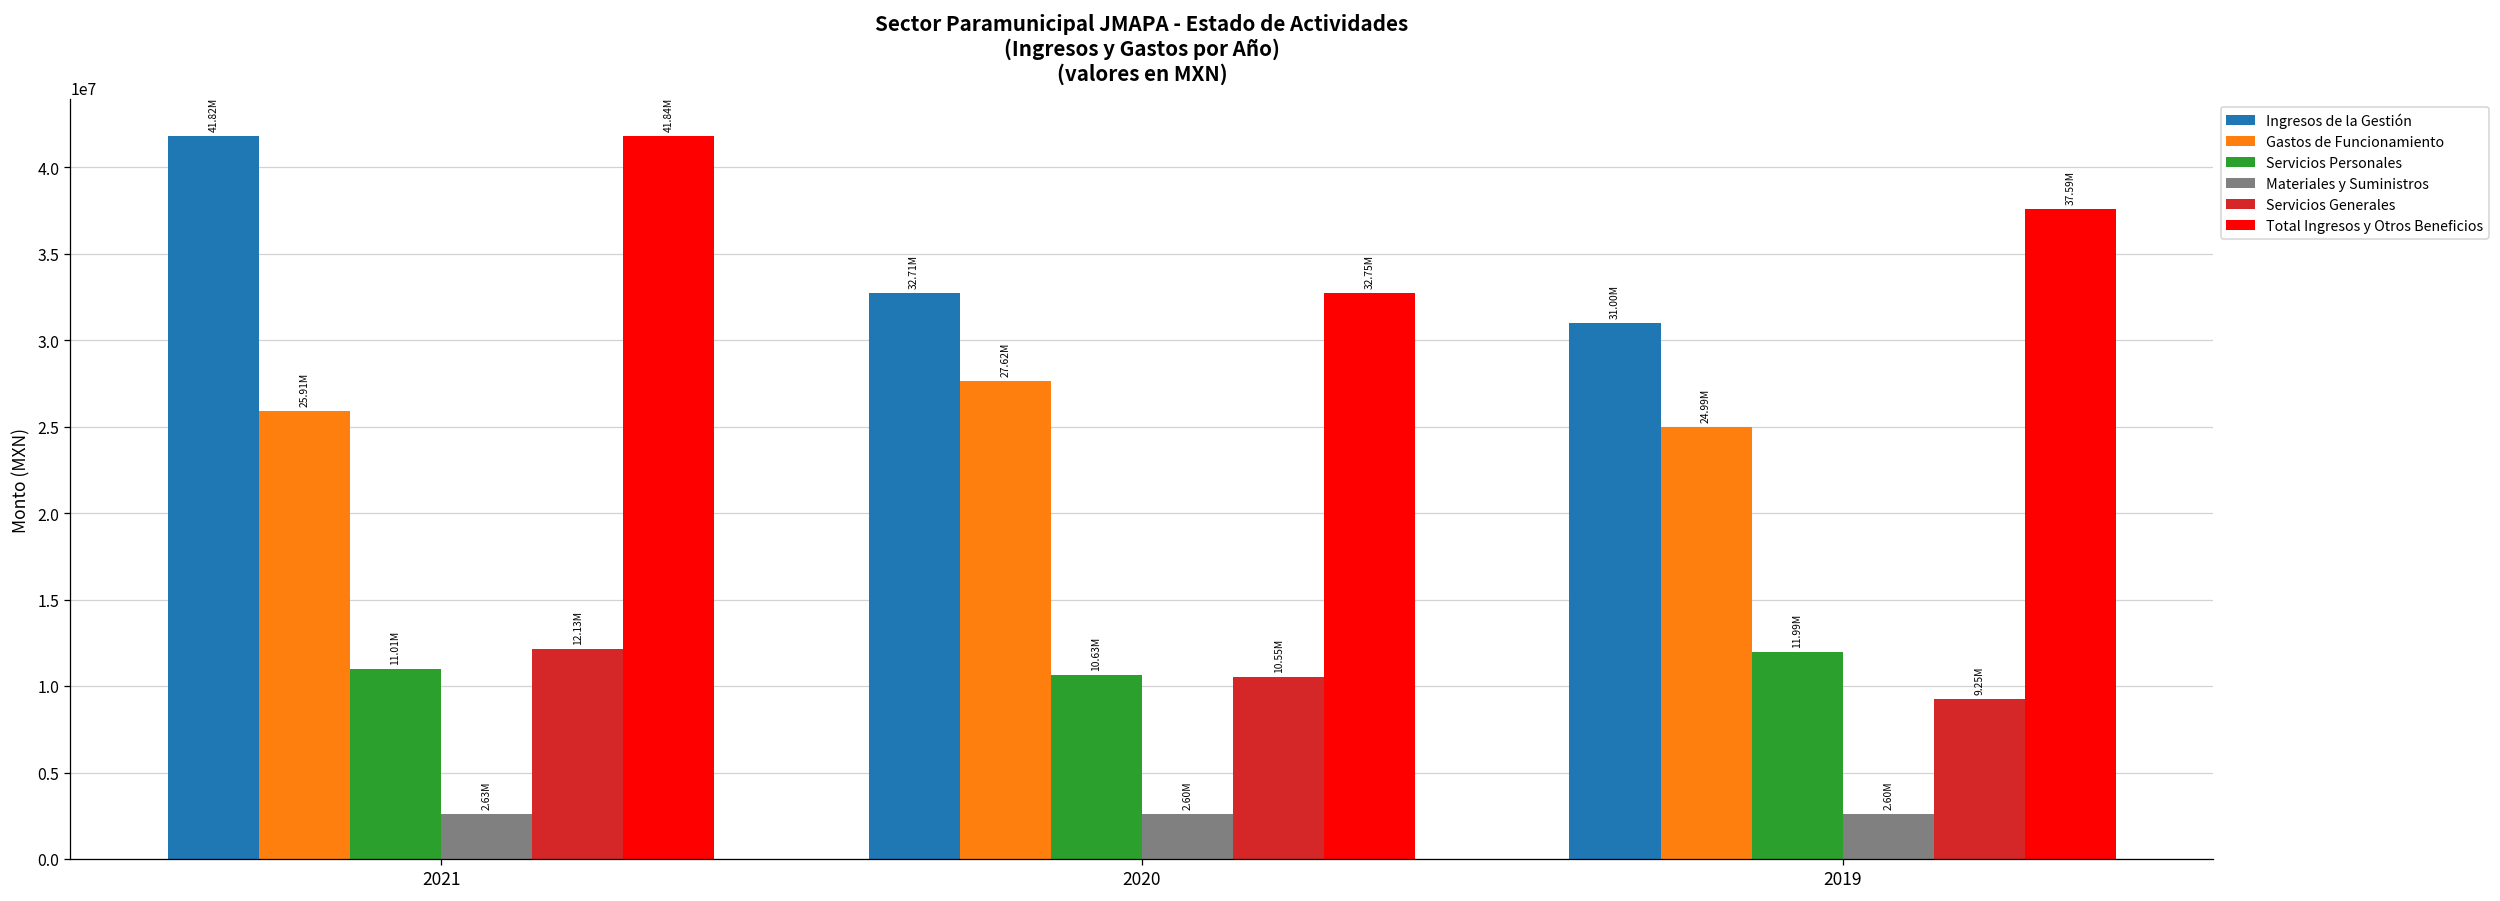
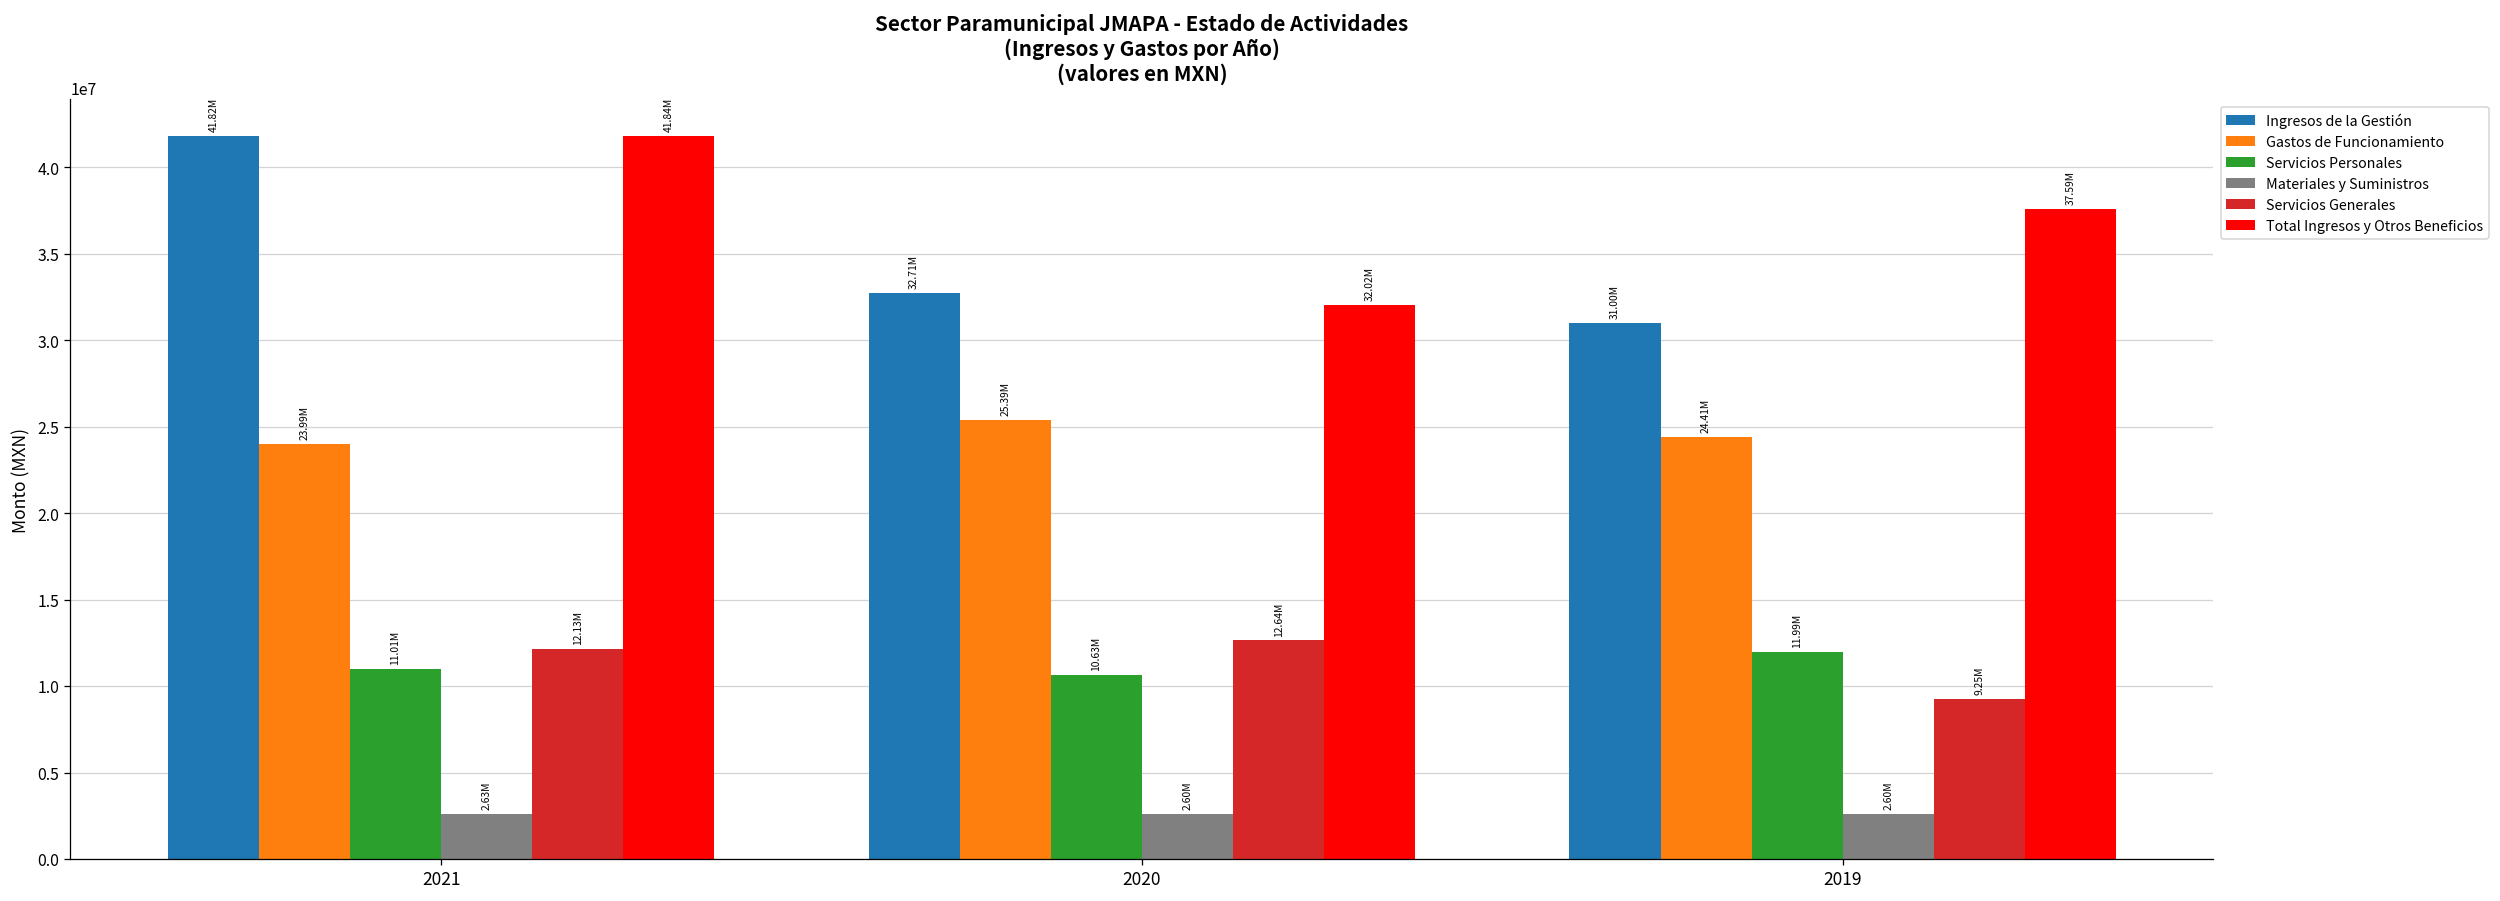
Gastos de Funcionamiento, 2021: 25.91M -> 23.99M
Gastos de Funcionamiento, 2020: 27.62M -> 25.39M
Servicios Generales, 2020: 10.55M -> 12.64M
Total Ingresos y Otros Beneficios, 2020: 32.75M -> 32.02M
Gastos de Funcionamiento, 2019: 24.99M -> 24.41M
